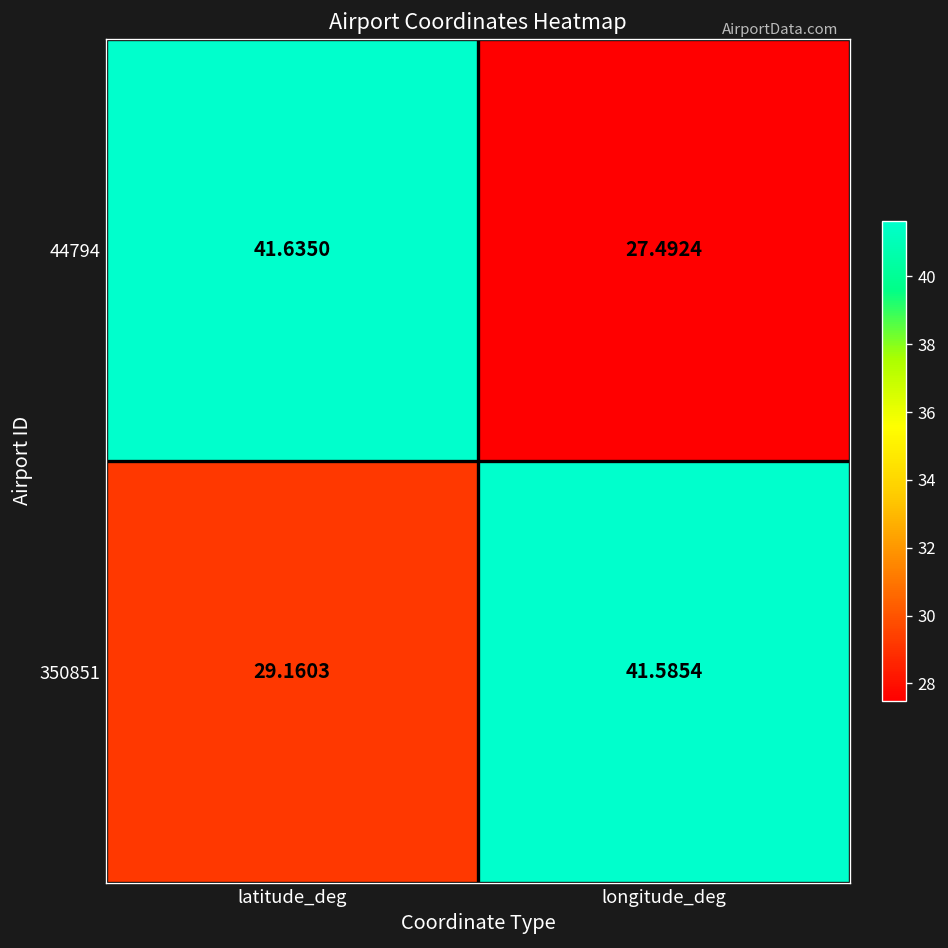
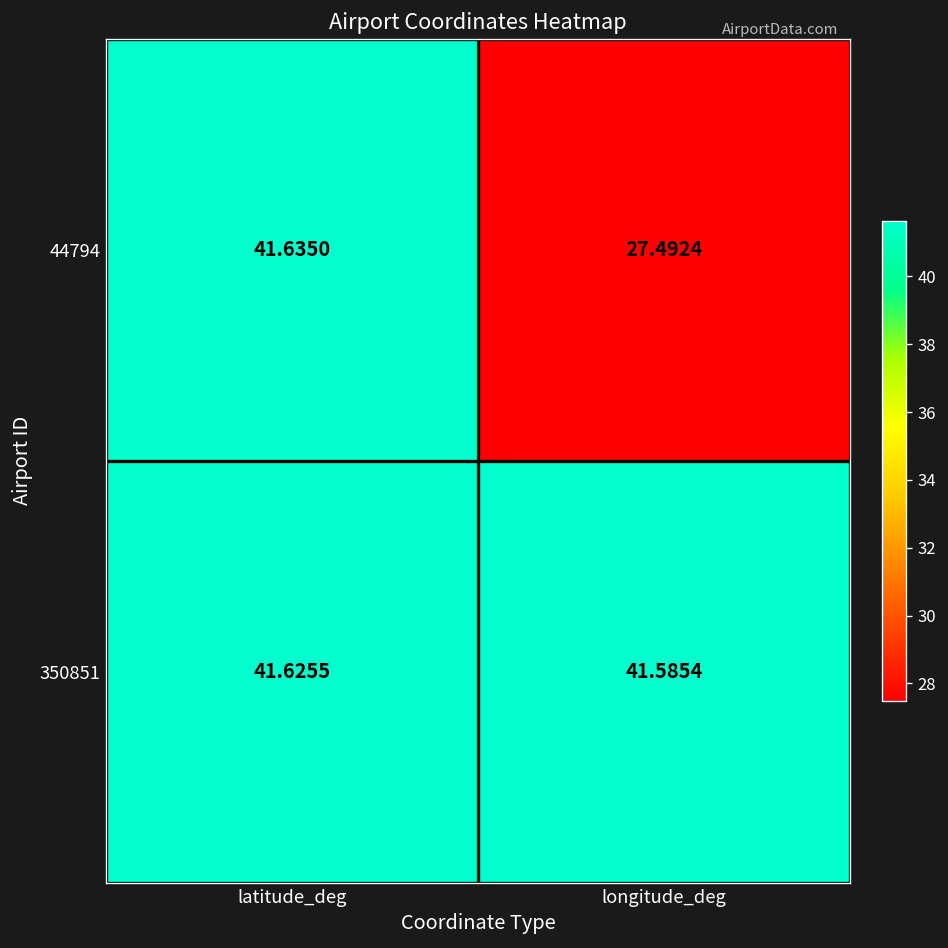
350851, latitude_deg: 29.1603 -> 41.6255
